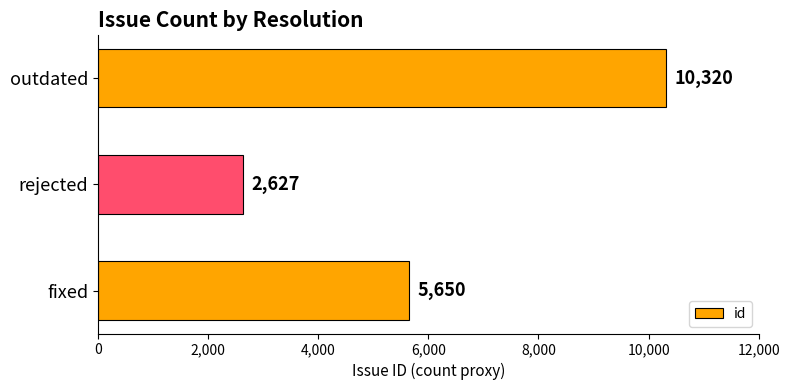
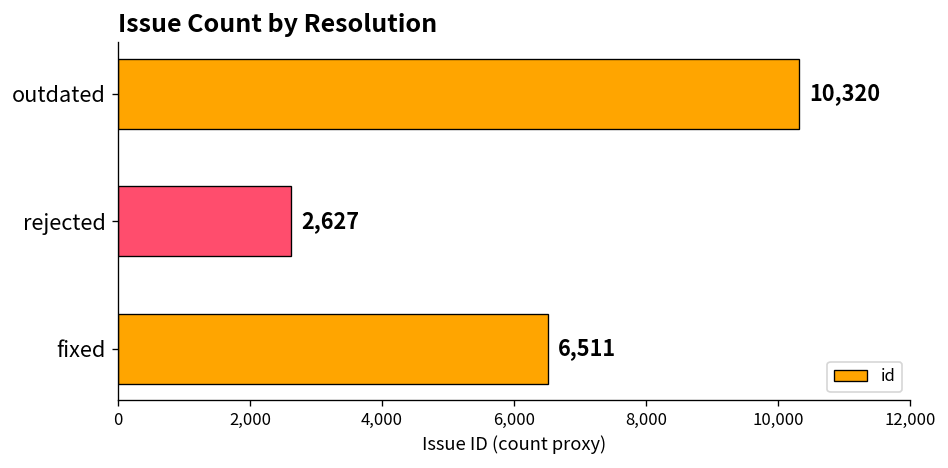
fixed: 5,650 -> 6,511
